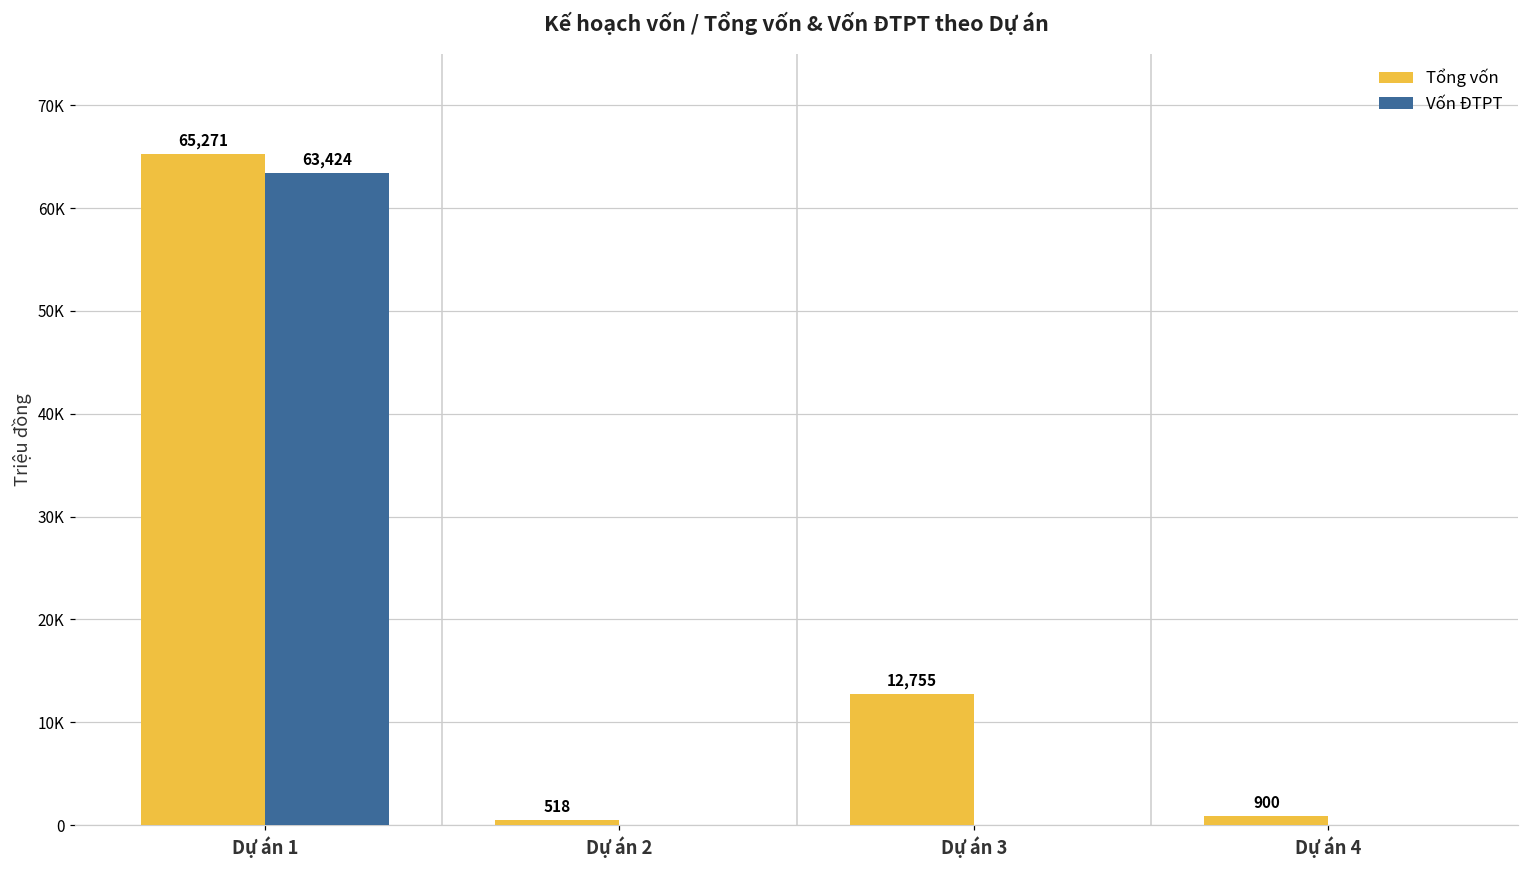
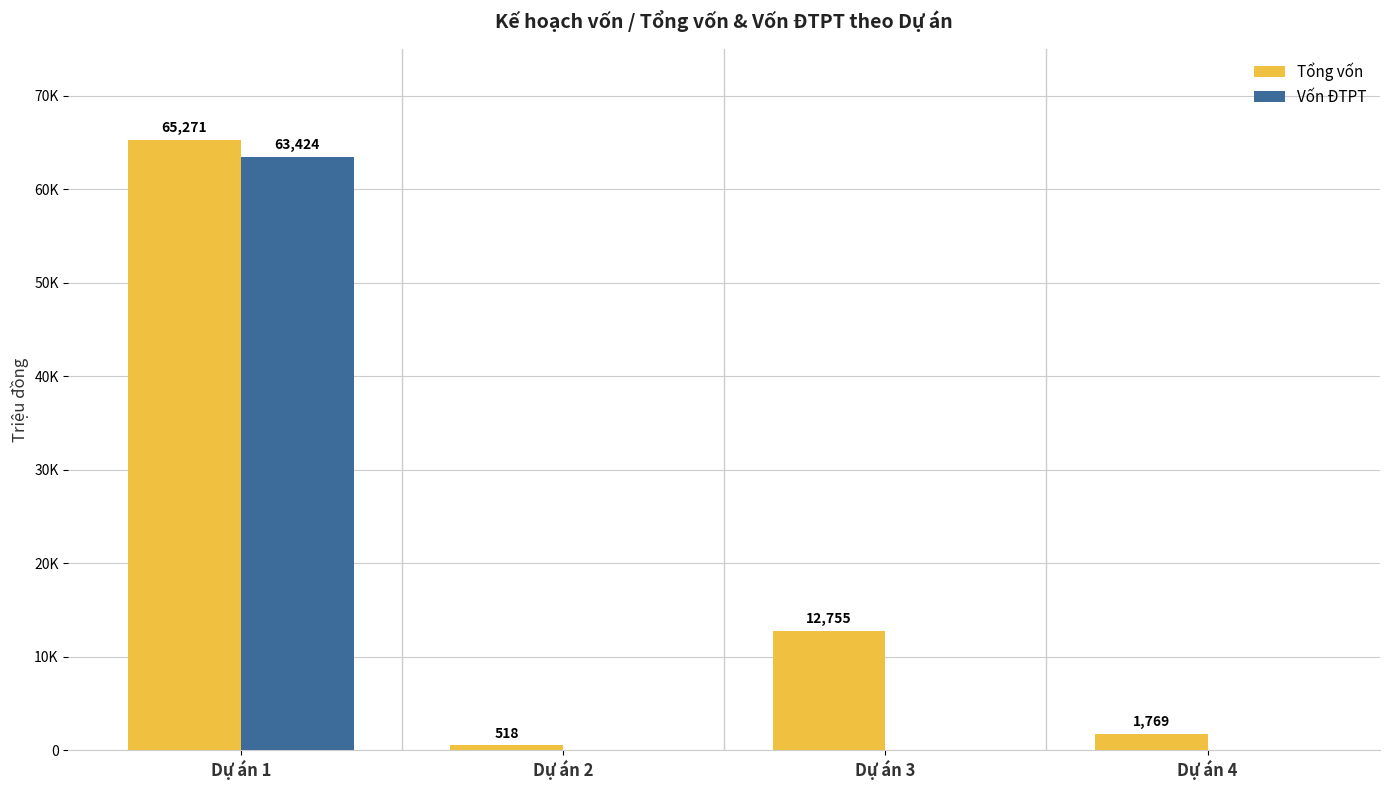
Tổng vốn, Dự án 4: 900 -> 1,769
